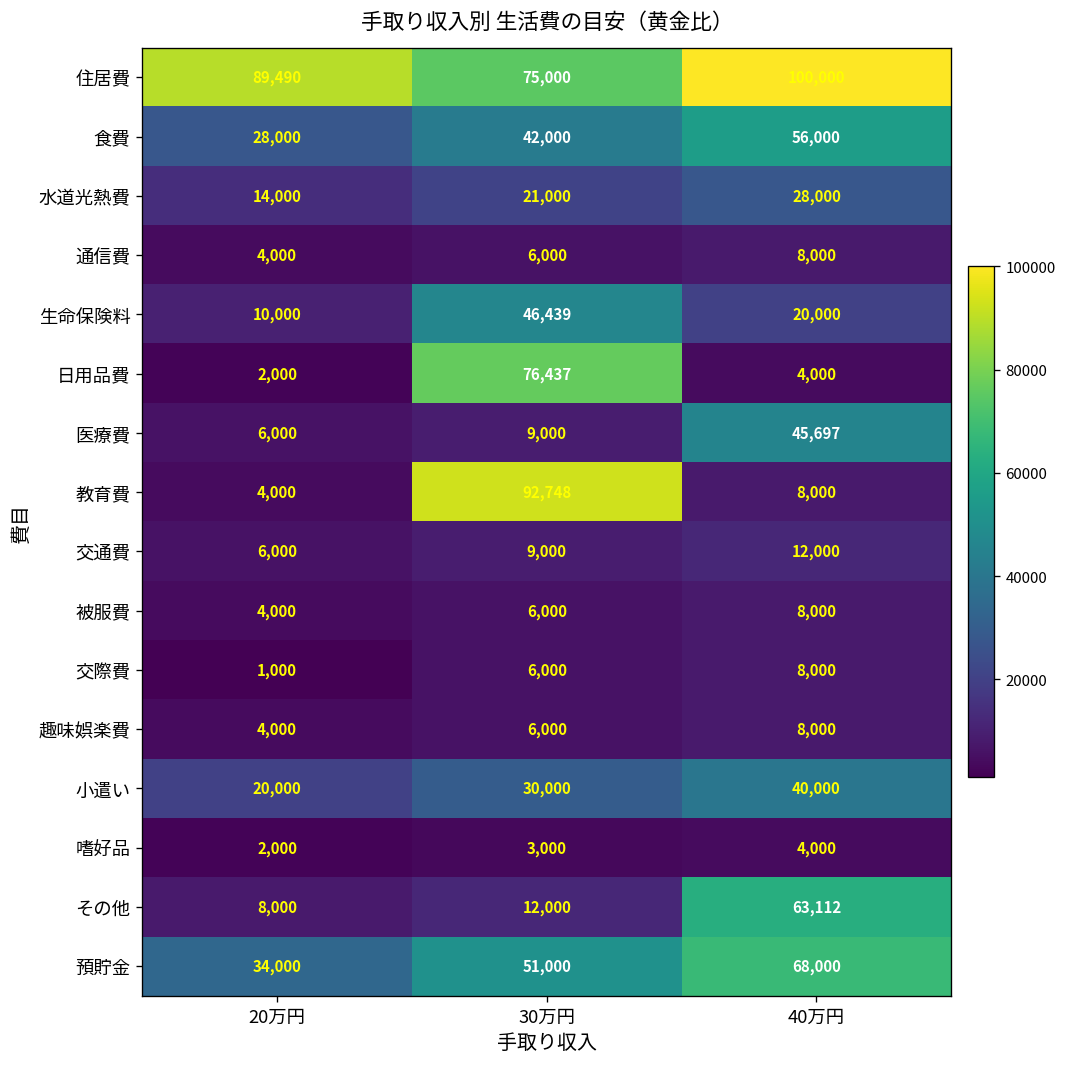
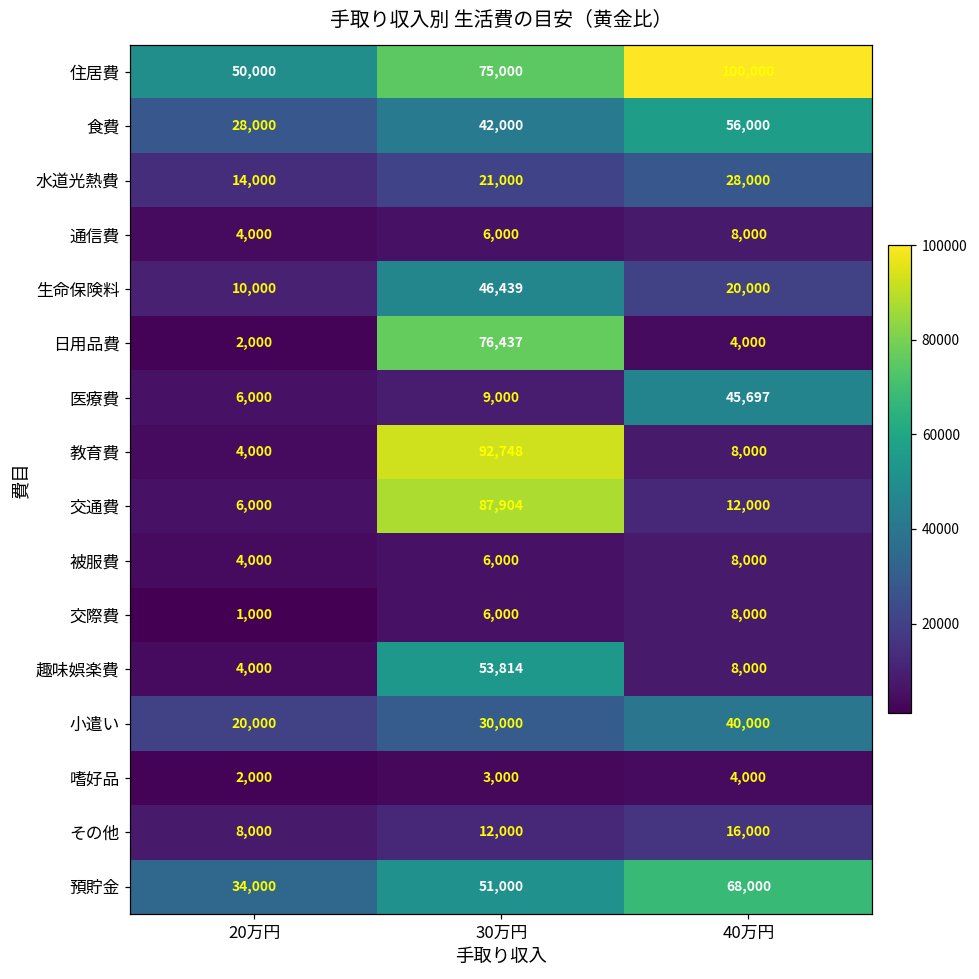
住居費, 20万円: 89,490 -> 50,000
交通費, 30万円: 9,000 -> 87,904
趣味娯楽費, 30万円: 6,000 -> 53,814
その他, 40万円: 63,112 -> 16,000
